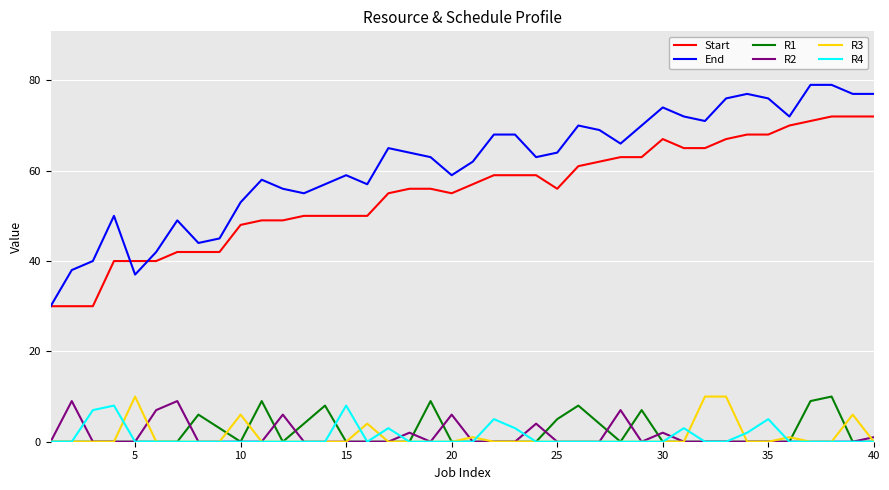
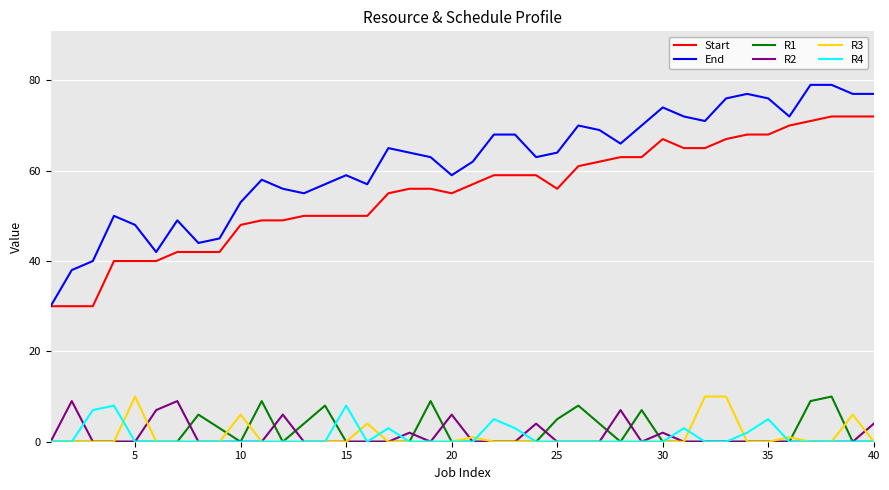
End, 5: 37 -> 48
R2, 40: 1 -> 4
